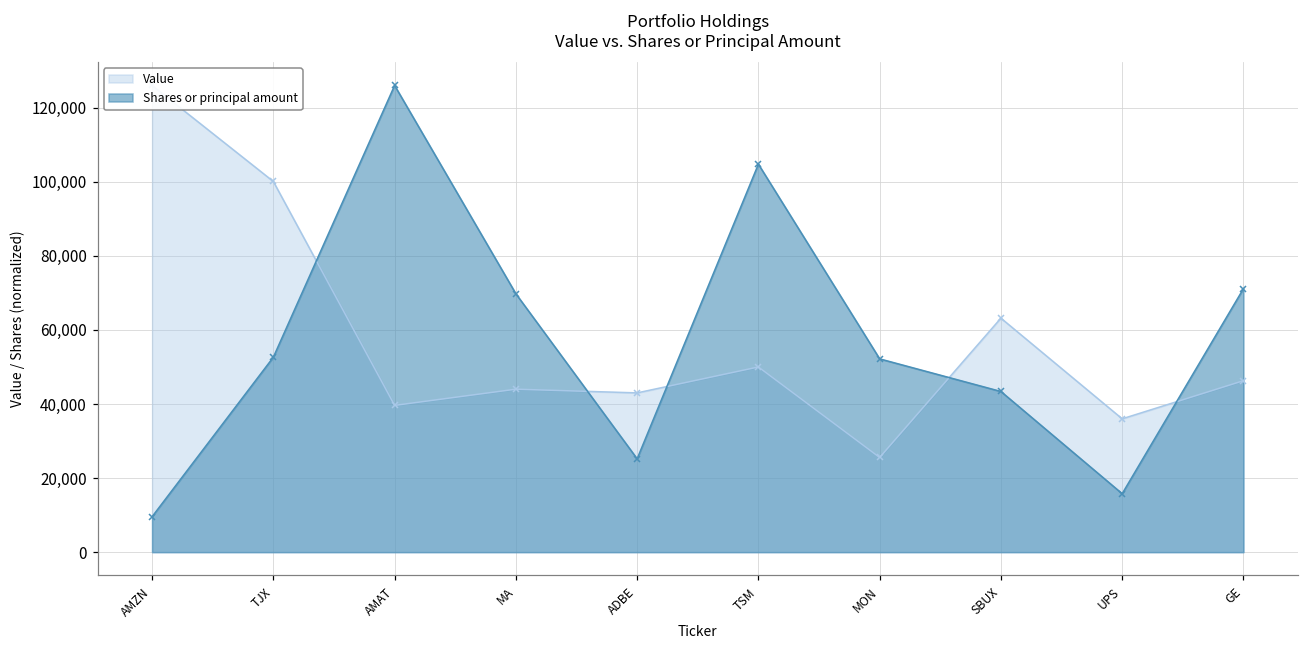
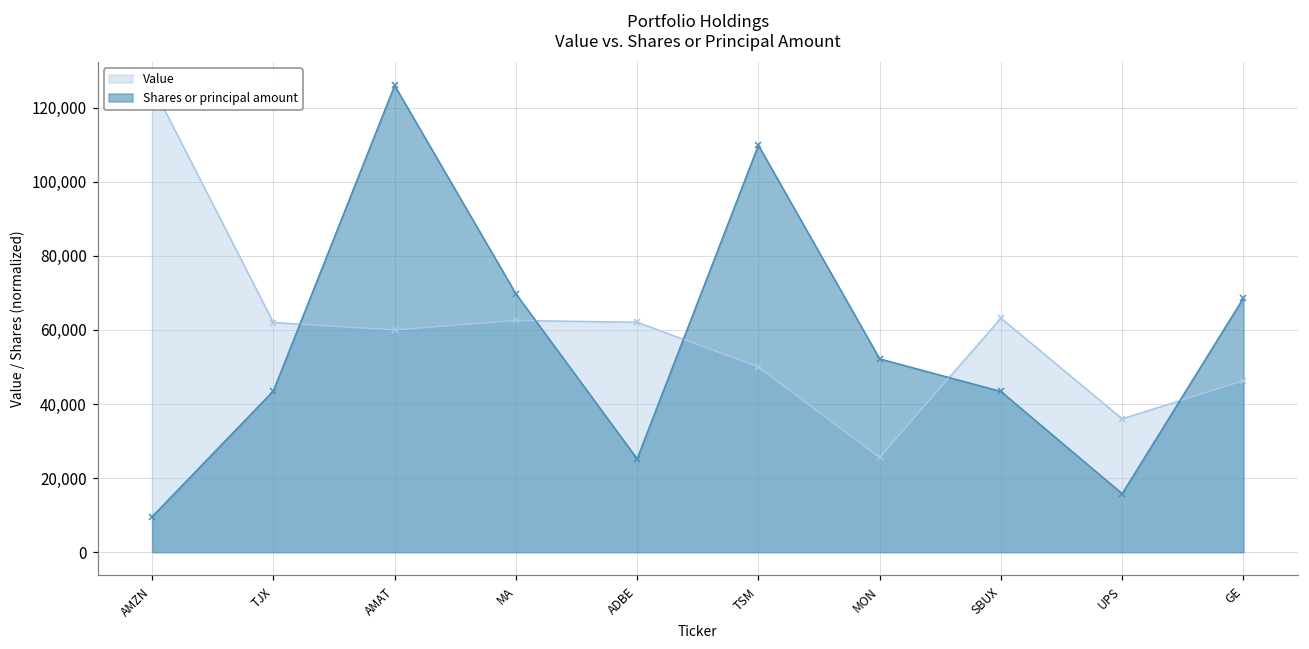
Value, TJX: 100,000 -> 62,000
Shares or principal amount, TJX: 53,000 -> 44,000
Value, AMAT: 40,000 -> 60,000
Value, MA: 44,000 -> 63,000
Value, ADBE: 43,000 -> 62,000
Shares or principal amount, TSM: 105,000 -> 110,000
Shares or principal amount, GE: 71,000 -> 69,000
